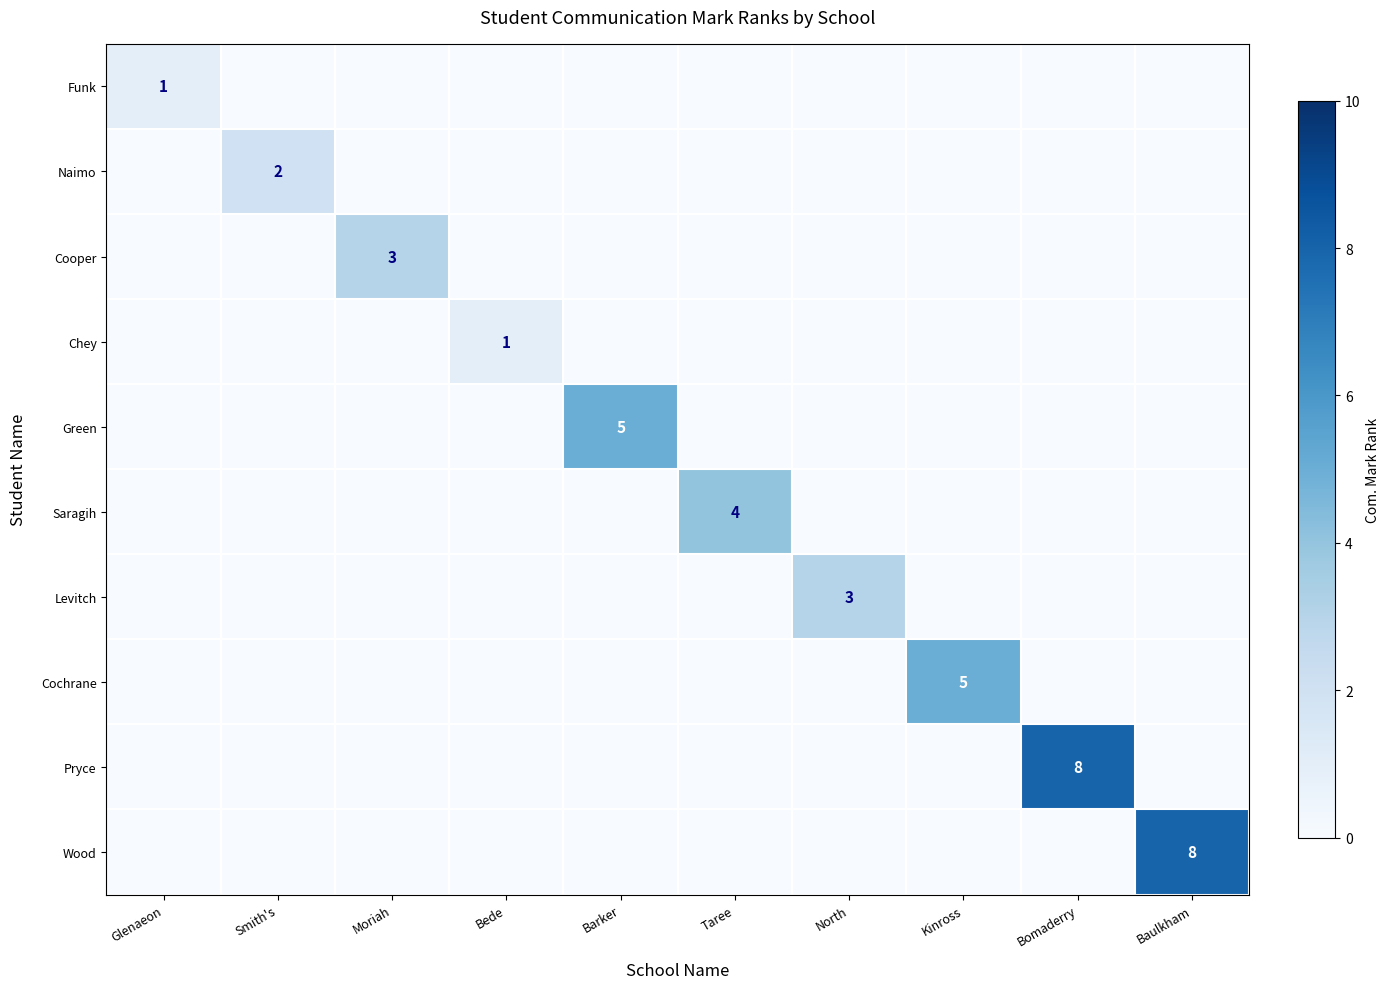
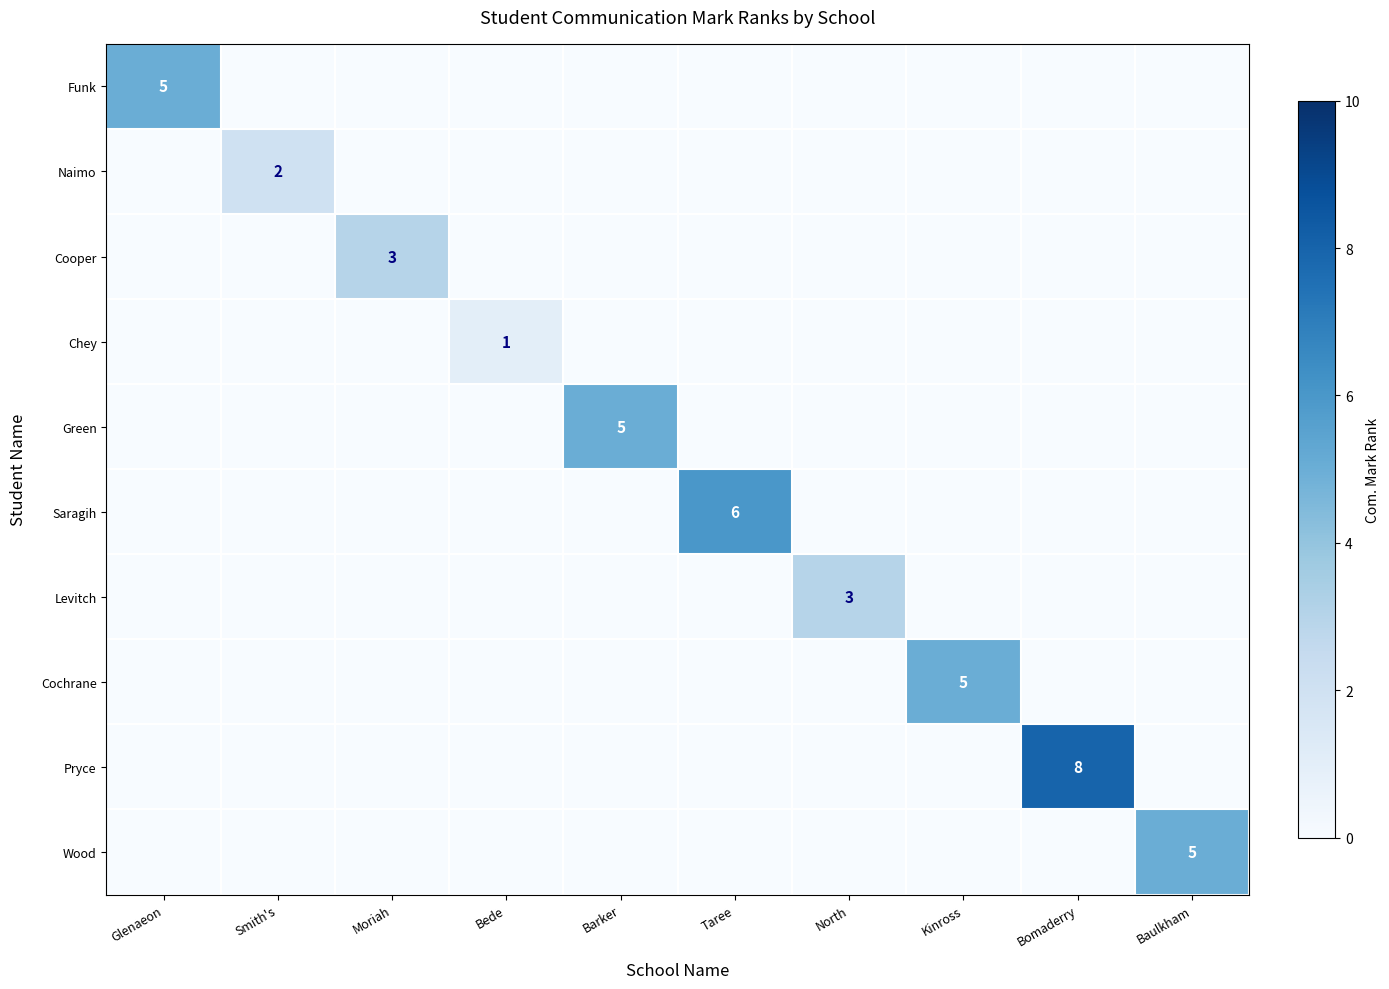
Funk, Glenaeon: 1 -> 5
Saragih, Taree: 4 -> 6
Wood, Baulkham: 8 -> 5
